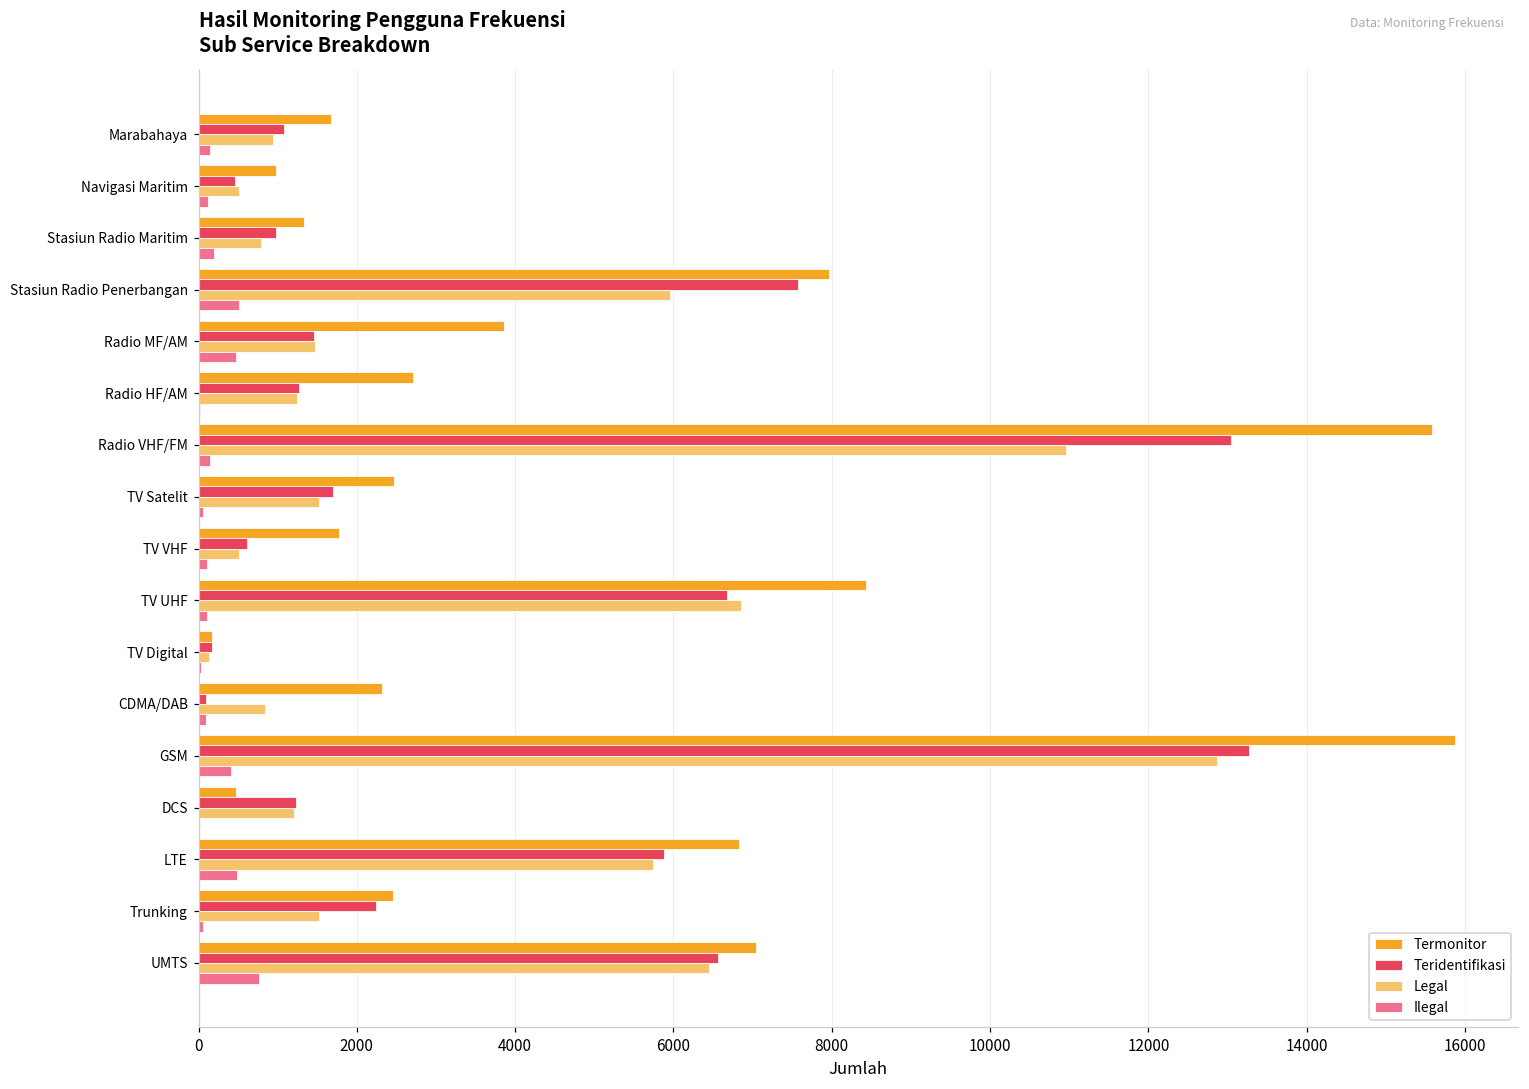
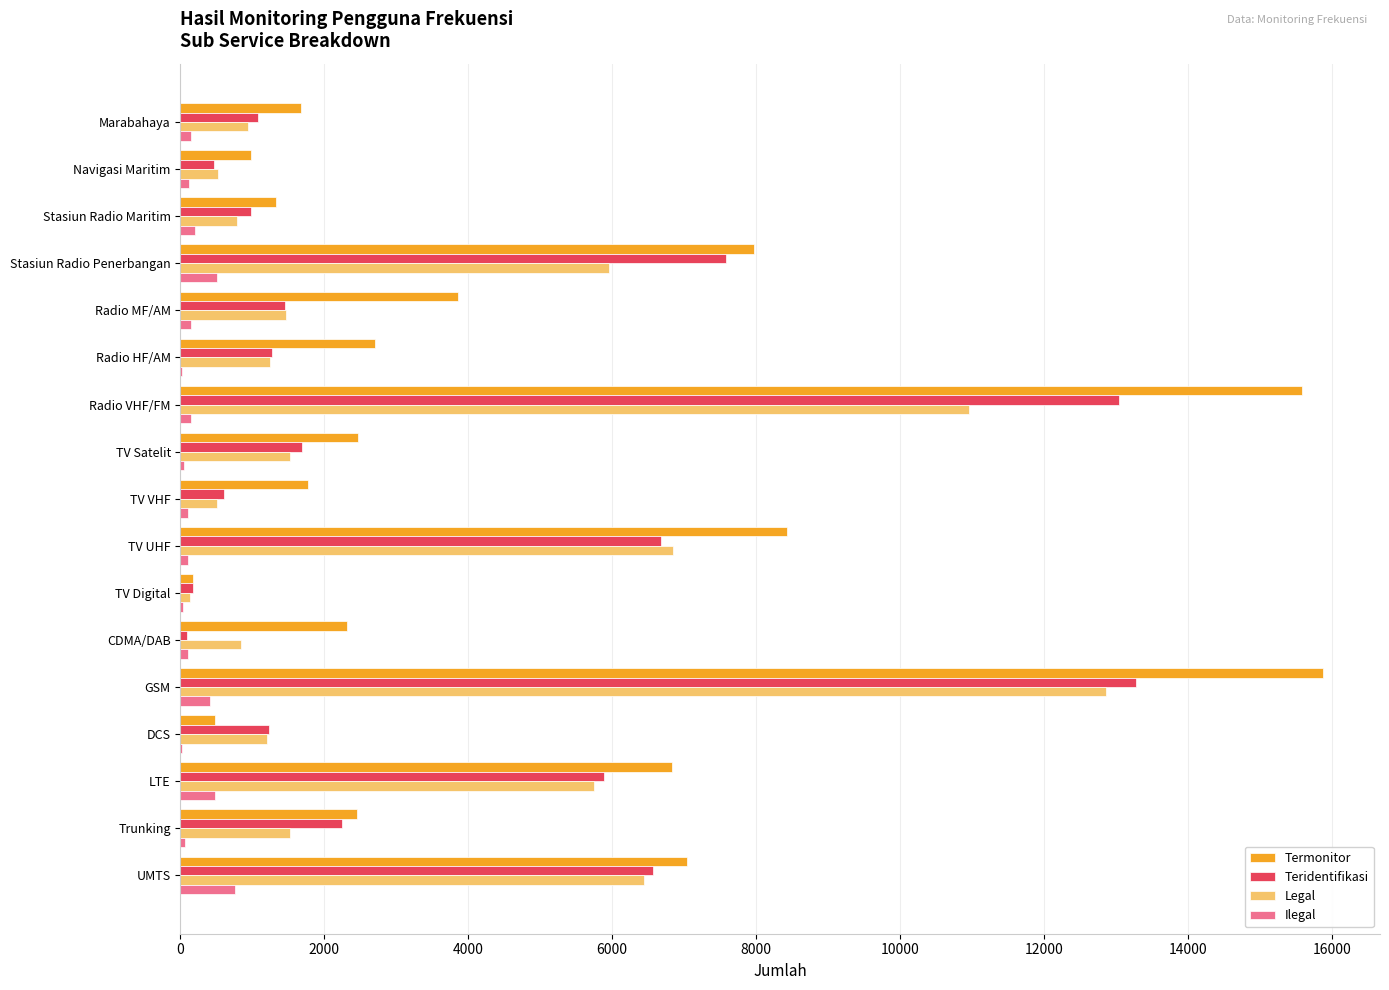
Ilegal, Radio MF/AM: 500 -> 100
